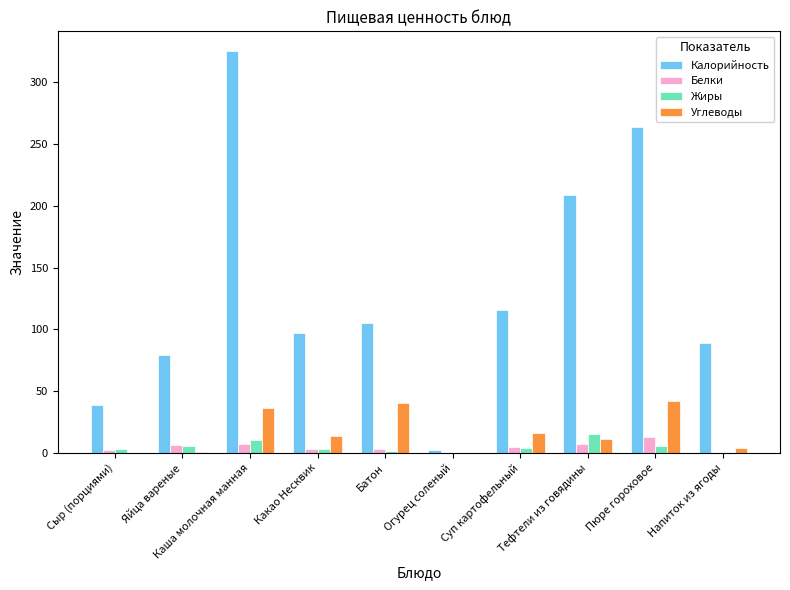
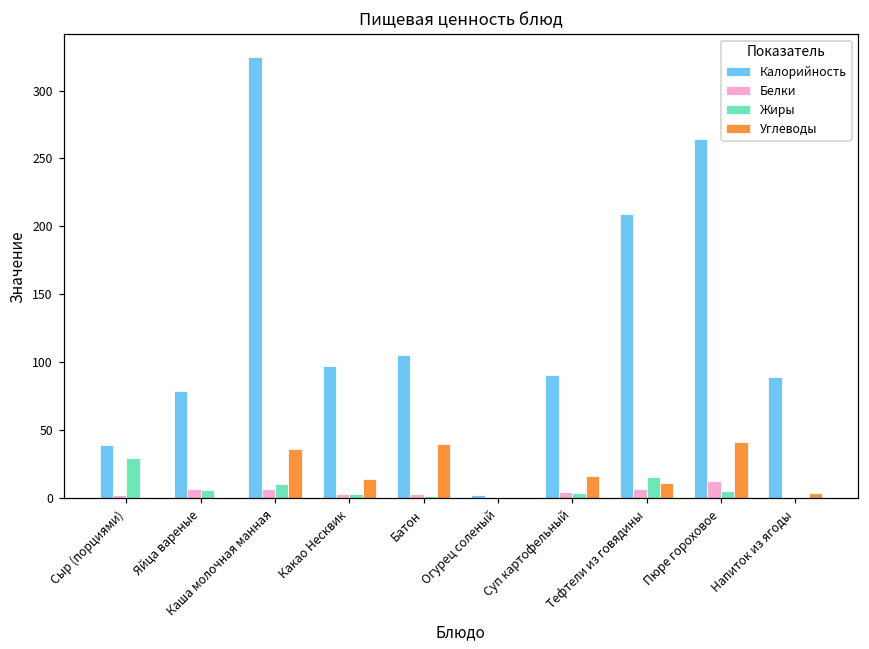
Жиры, Сыр (порциями): 3 -> 29
Калорийность, Суп картофельный: 116 -> 91
